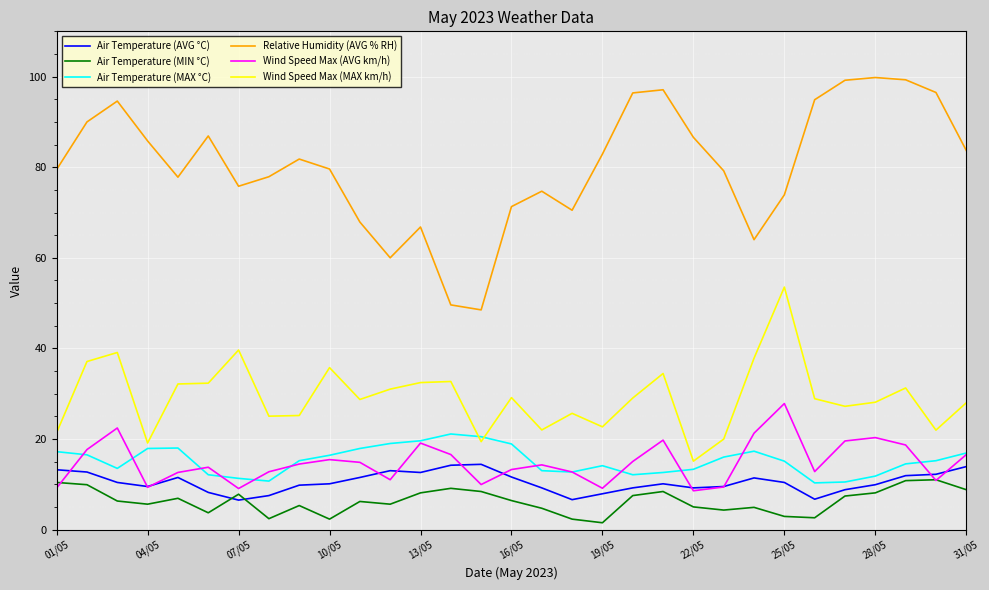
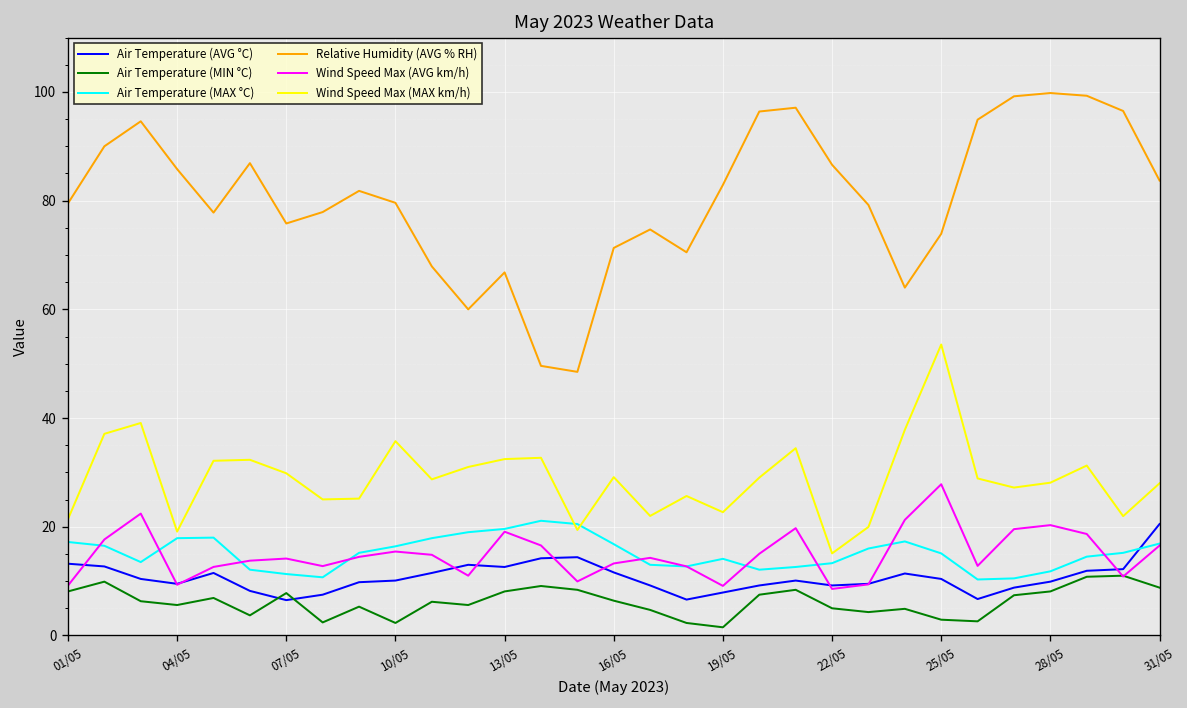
Air Temperature (MIN °C), 01/05: 10 -> 8
Wind Speed Max (AVG km/h), 07/05: 9 -> 14
Wind Speed Max (MAX km/h), 07/05: 40 -> 30
Air Temperature (MAX °C), 16/05: 19 -> 17
Air Temperature (AVG °C), 31/05: 14 -> 21
